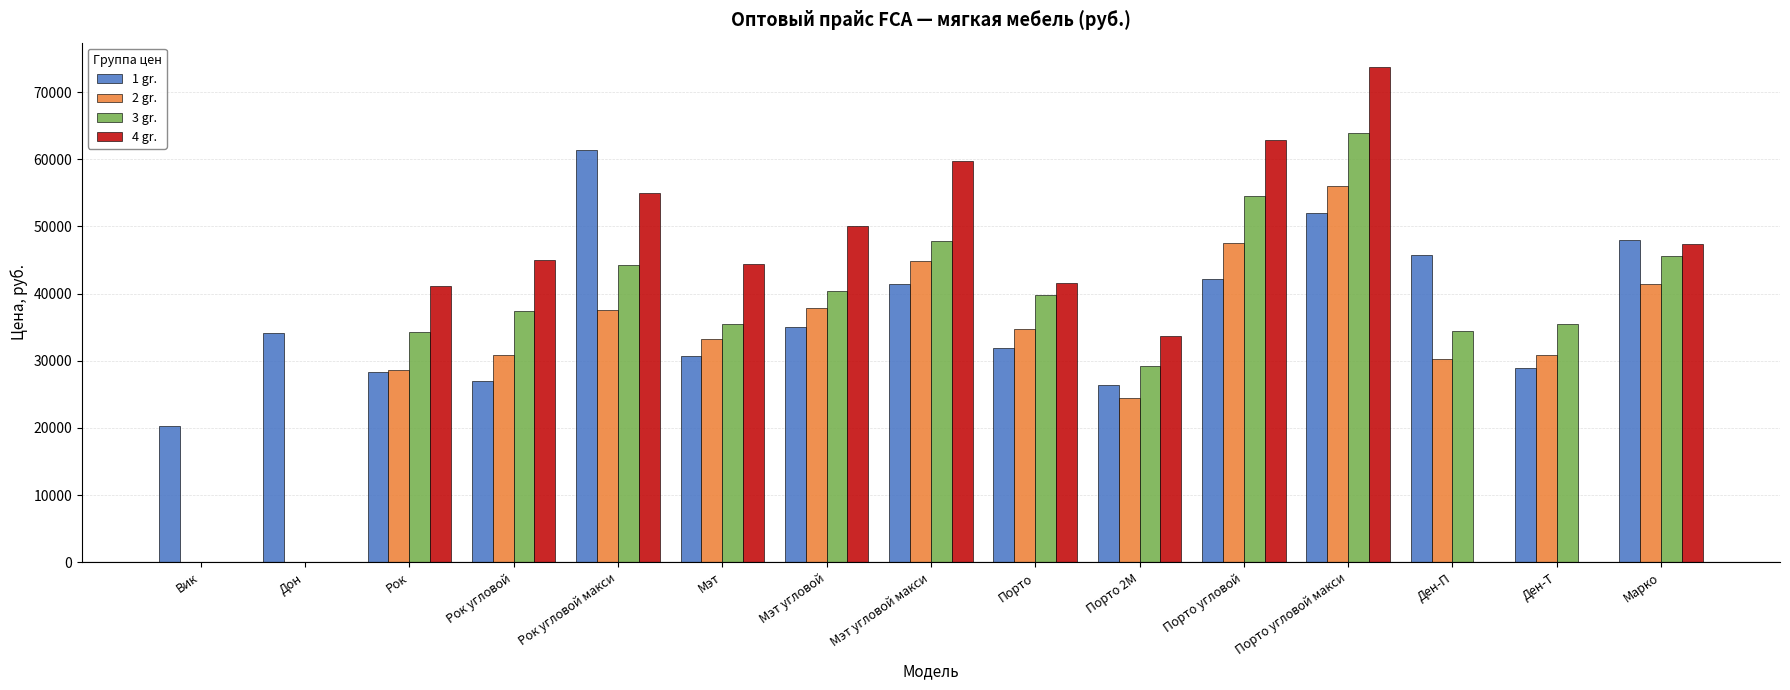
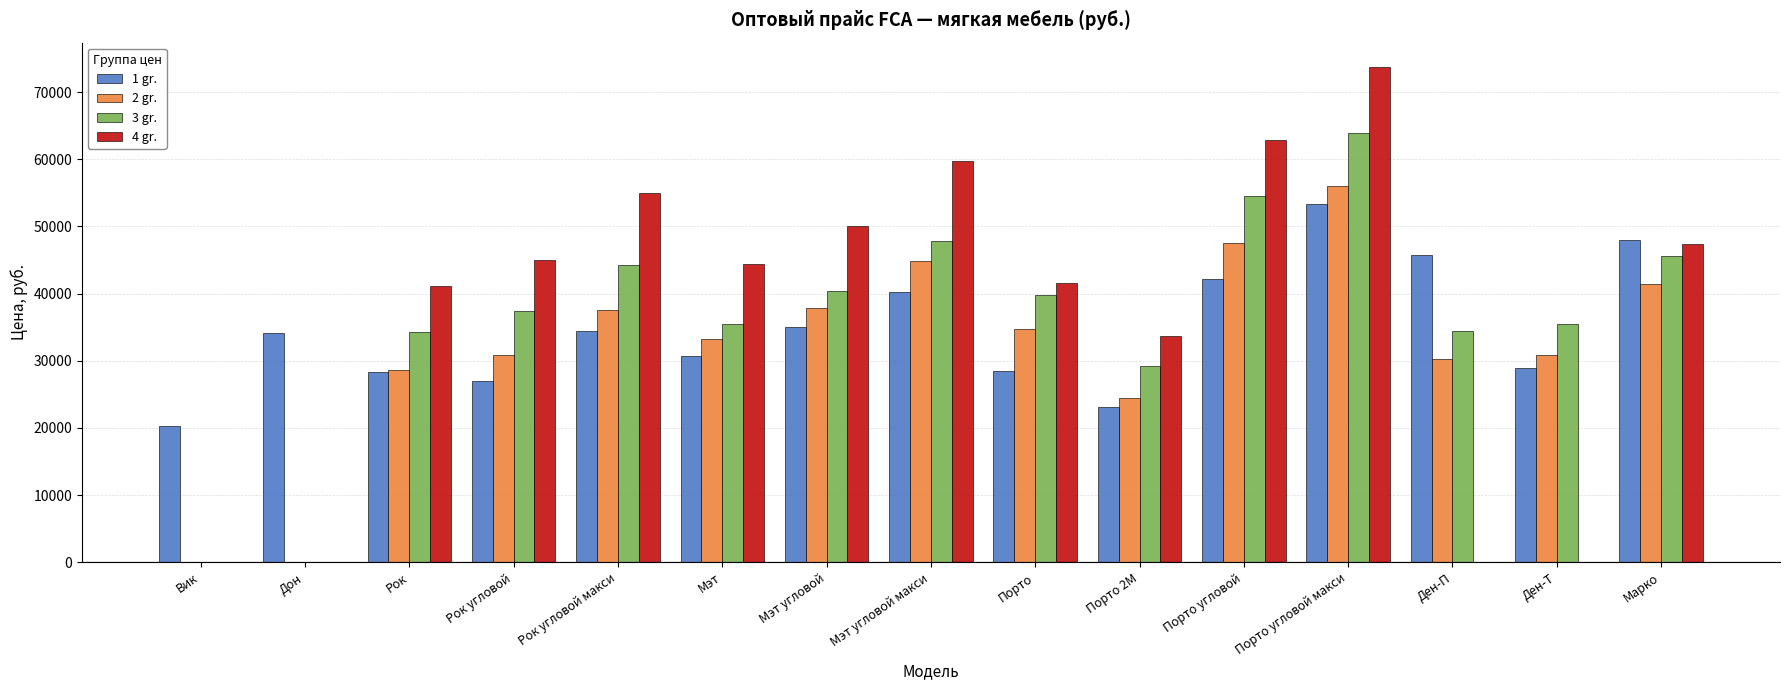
1 gr., Рок угловой макси: 61000 -> 35000
1 gr., Мэт угловой макси: 41000 -> 40000
1 gr., Порто: 32000 -> 29000
1 gr., Порто 2М: 26000 -> 23000
1 gr., Порто угловой макси: 52000 -> 53000
